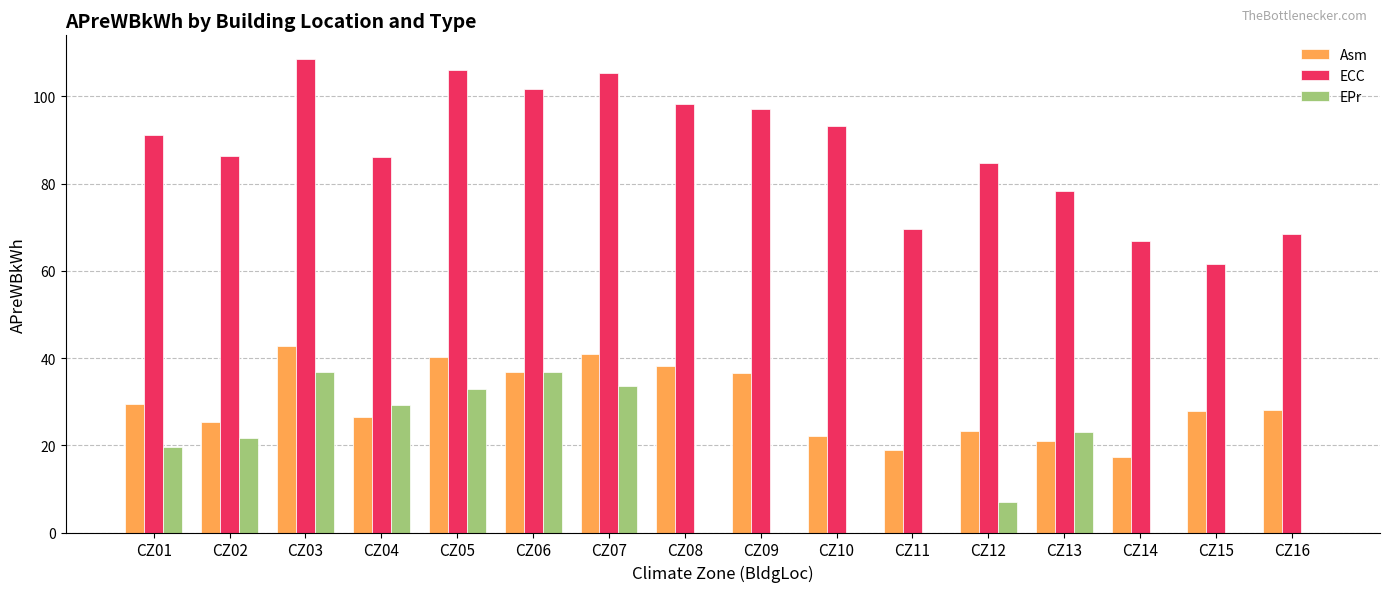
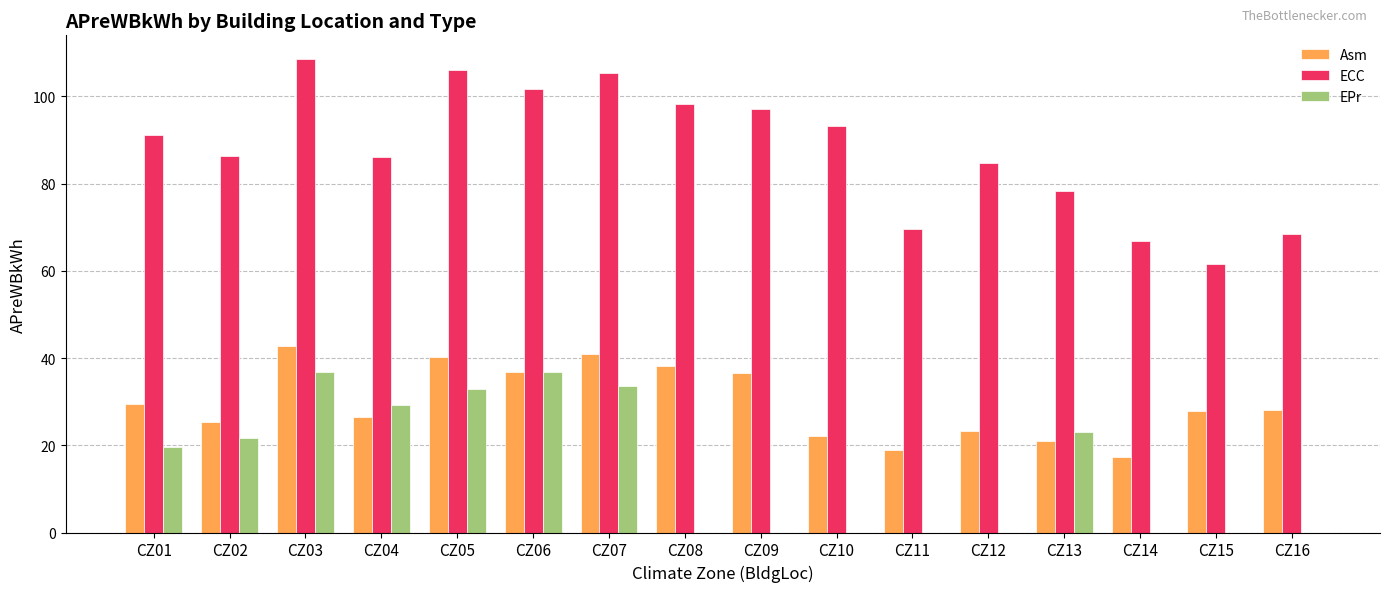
EPr, CZ12: 7 -> 0
